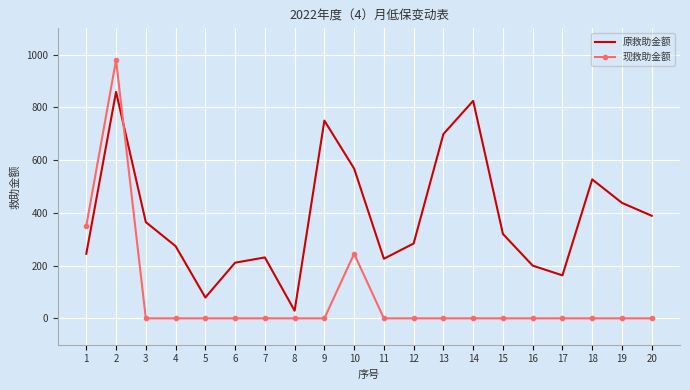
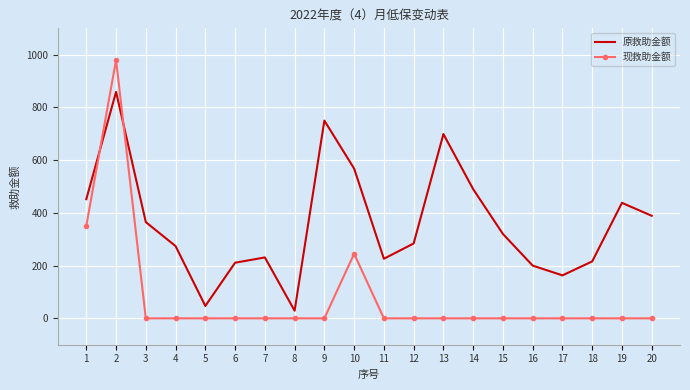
原救助金额, 1: 250 -> 450
原救助金额, 5: 80 -> 50
原救助金额, 14: 830 -> 490
原救助金额, 18: 530 -> 220
